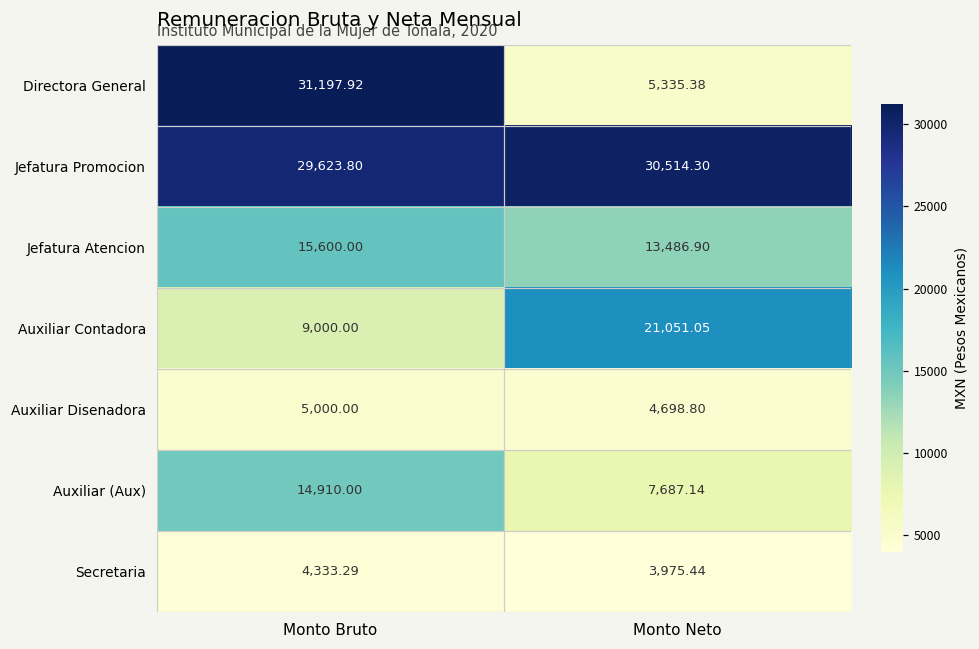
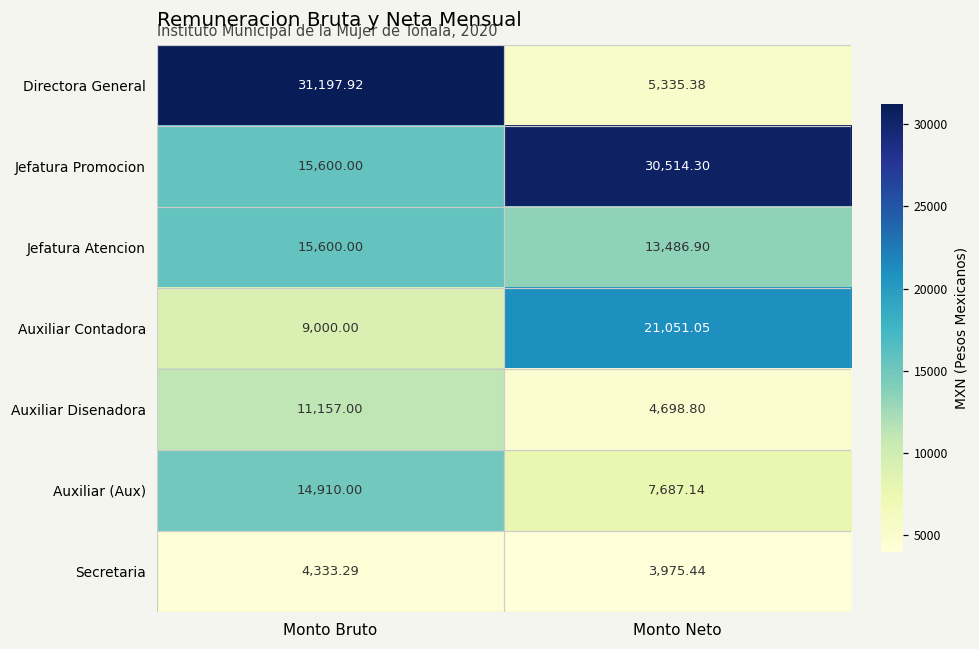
Jefatura Promocion, Monto Bruto: 29,623.80 -> 15,600.00
Auxiliar Disenadora, Monto Bruto: 5,000.00 -> 11,157.00
